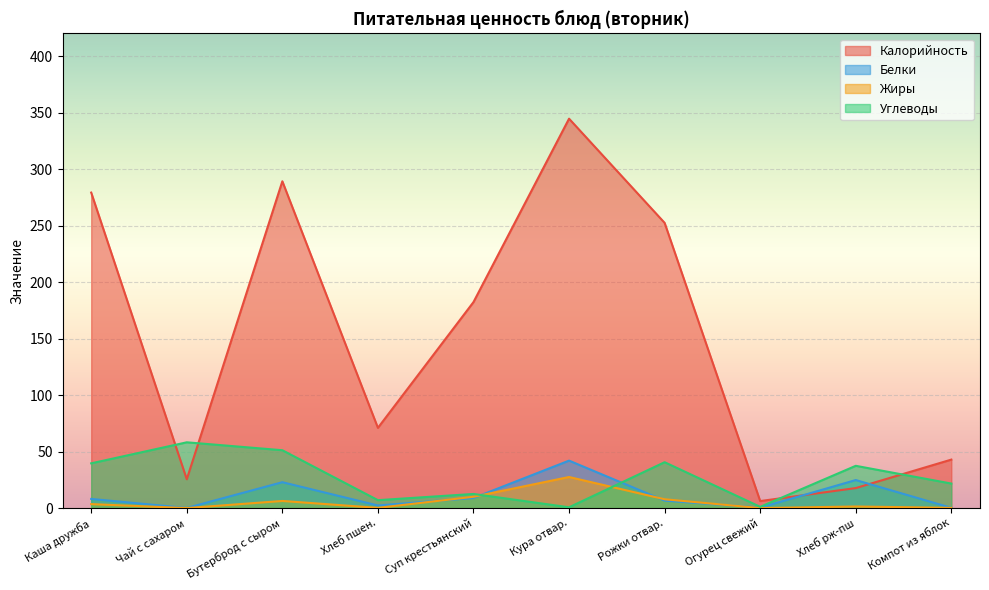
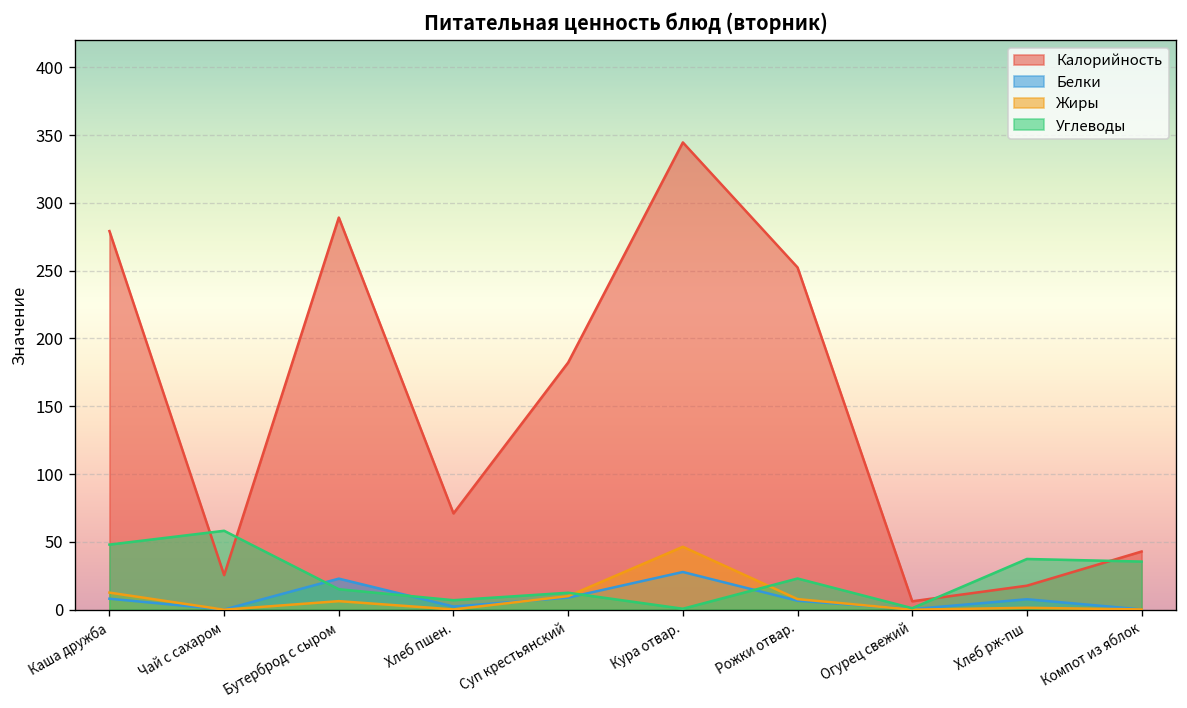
Жиры, Каша дружба: 4 -> 13
Углеводы, Каша дружба: 40 -> 48
Углеводы, Бутерброд с сыром: 51 -> 15
Белки, Кура отвар.: 42 -> 28
Жиры, Кура отвар.: 28 -> 46
Углеводы, Рожки отвар.: 41 -> 23
Белки, Хлеб рж-пш: 25 -> 8
Углеводы, Компот из яблок: 22 -> 36
